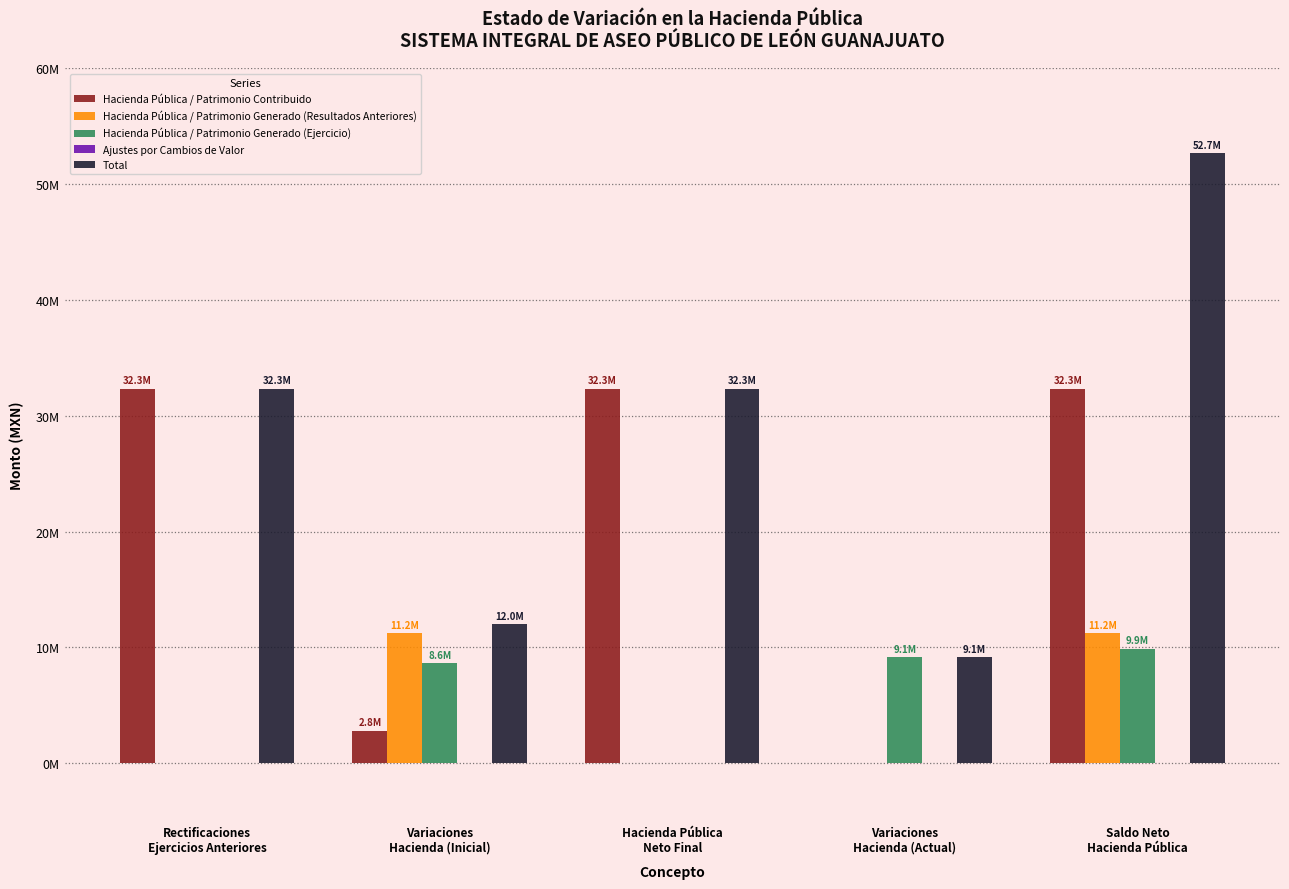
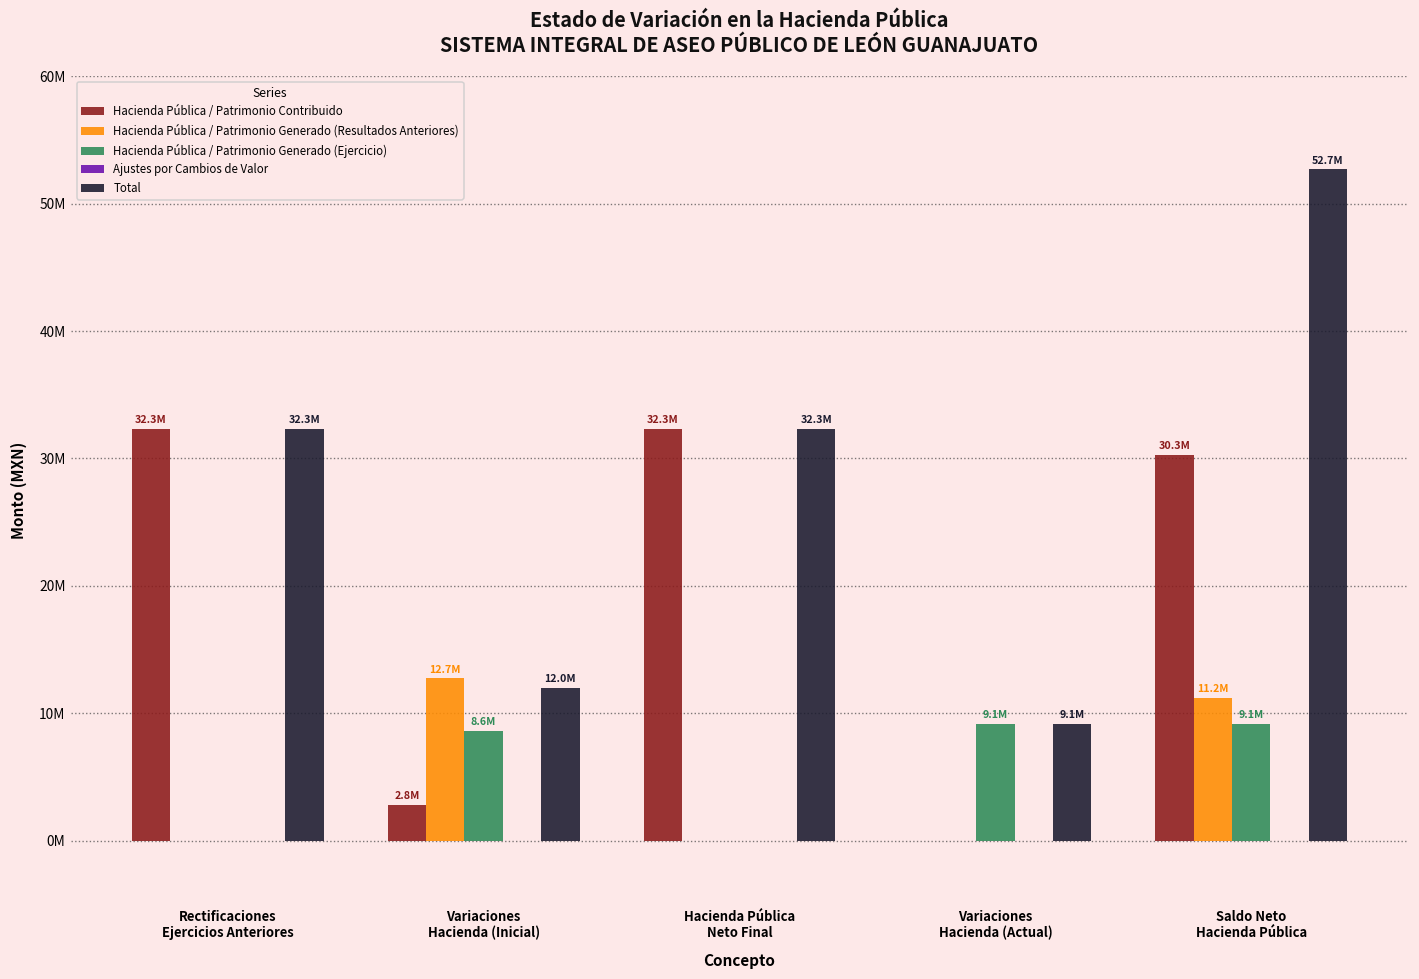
Hacienda Pública / Patrimonio Generado (Resultados Anteriores), Variaciones Hacienda (Inicial): 11.2M -> 12.7M
Hacienda Pública / Patrimonio Contribuido, Saldo Neto Hacienda Pública: 32.3M -> 30.3M
Hacienda Pública / Patrimonio Generado (Ejercicio), Saldo Neto Hacienda Pública: 9.9M -> 9.1M
